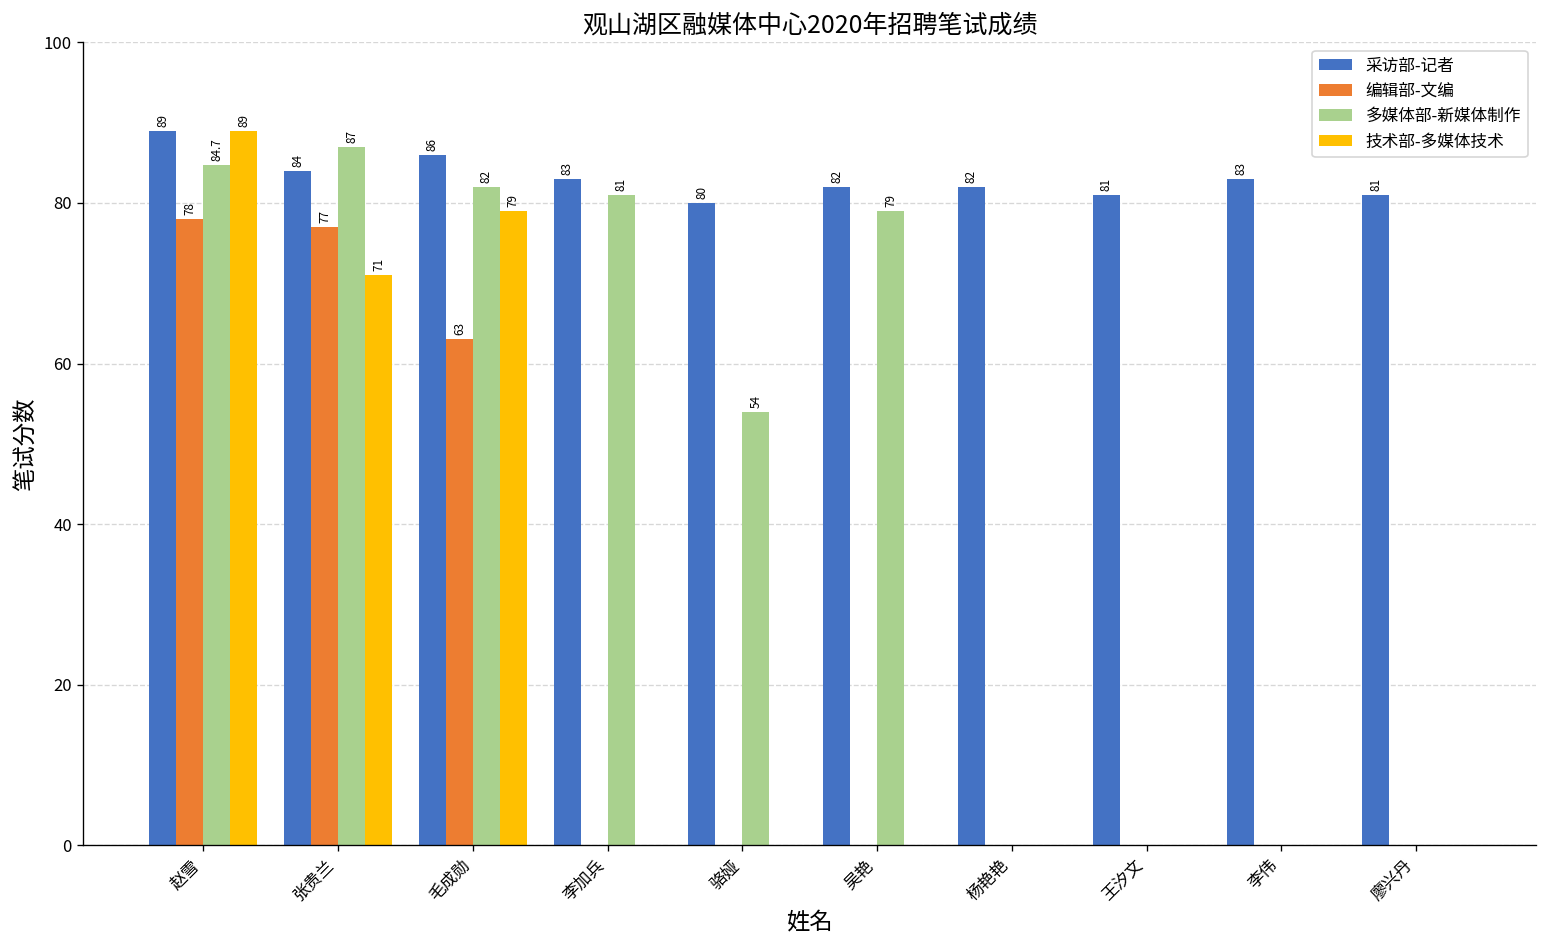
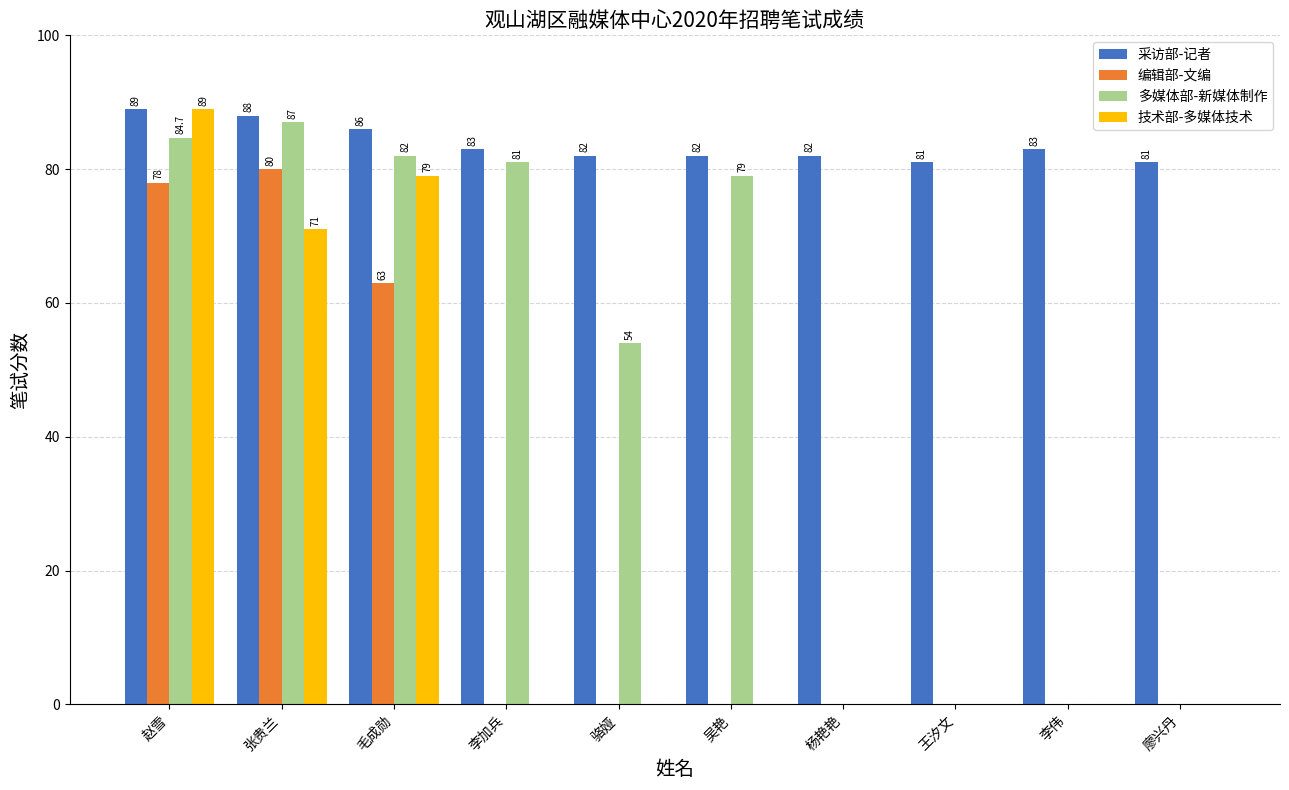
采访部-记者, 张贵兰: 84 -> 88
编辑部-文编, 张贵兰: 77 -> 80
采访部-记者, 骆娅: 80 -> 82
